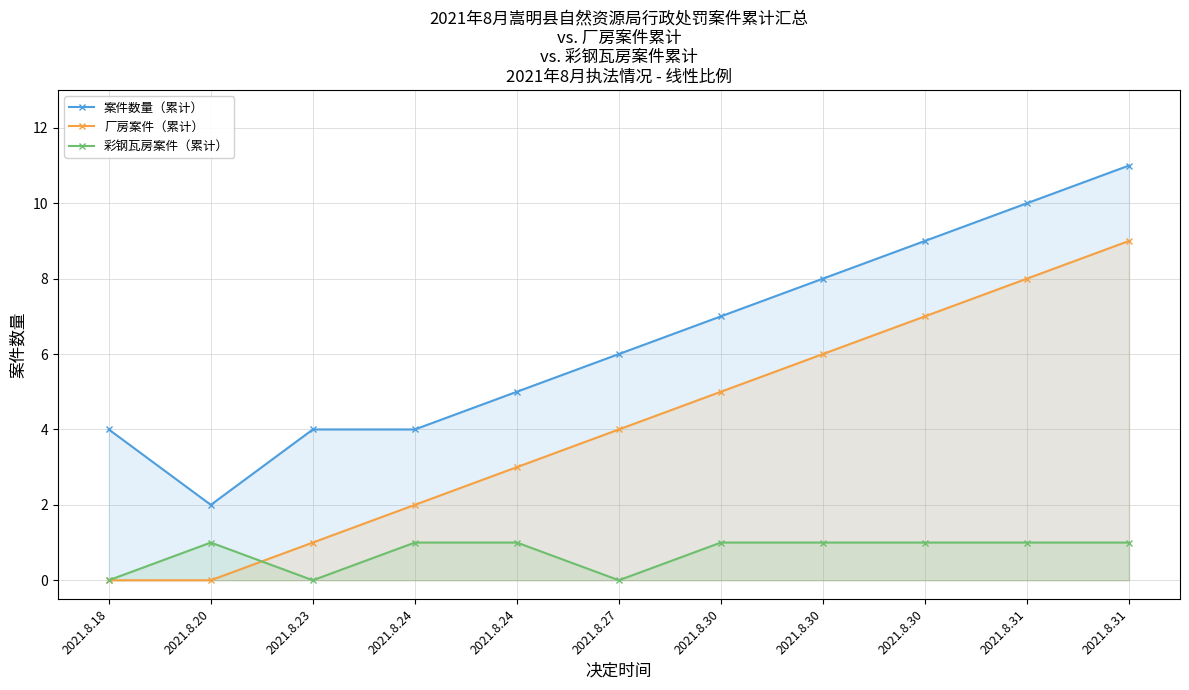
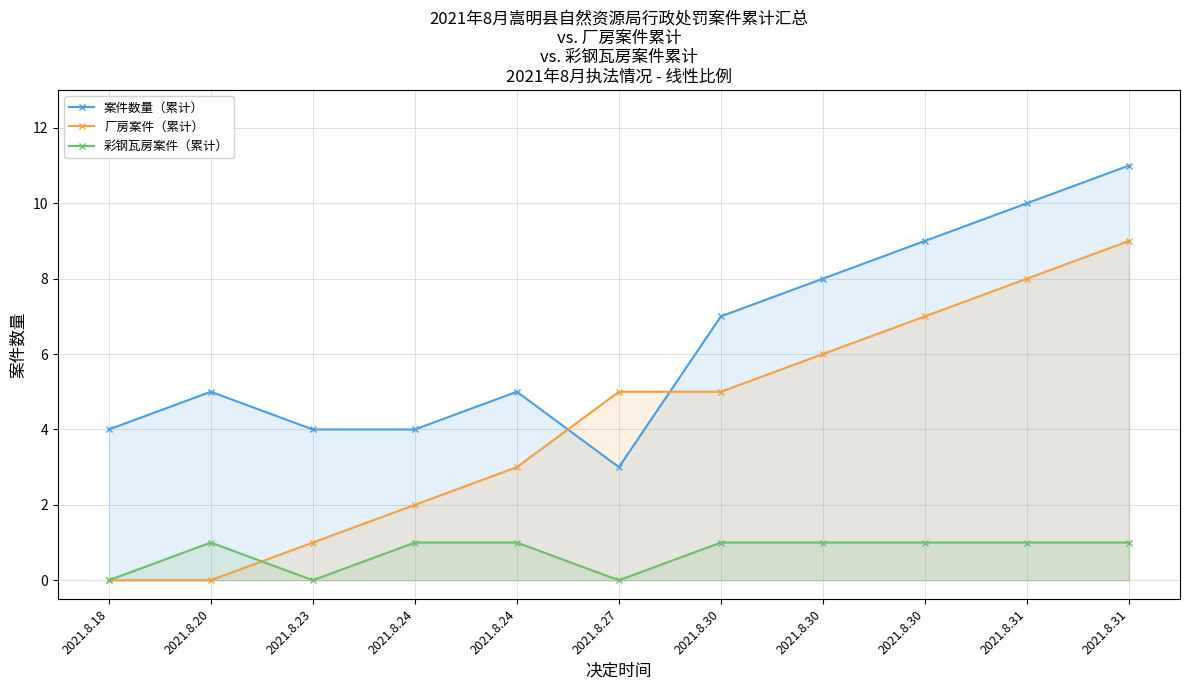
案件数量（累计）, 2021.8.20: 2 -> 5
案件数量（累计）, 2021.8.27: 6 -> 3
厂房案件（累计）, 2021.8.27: 4 -> 5
